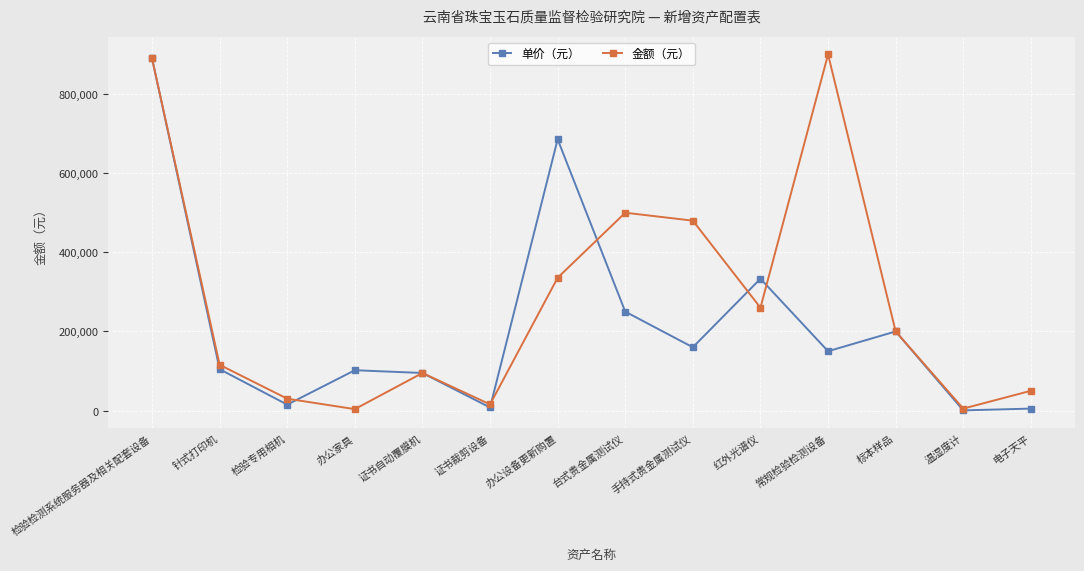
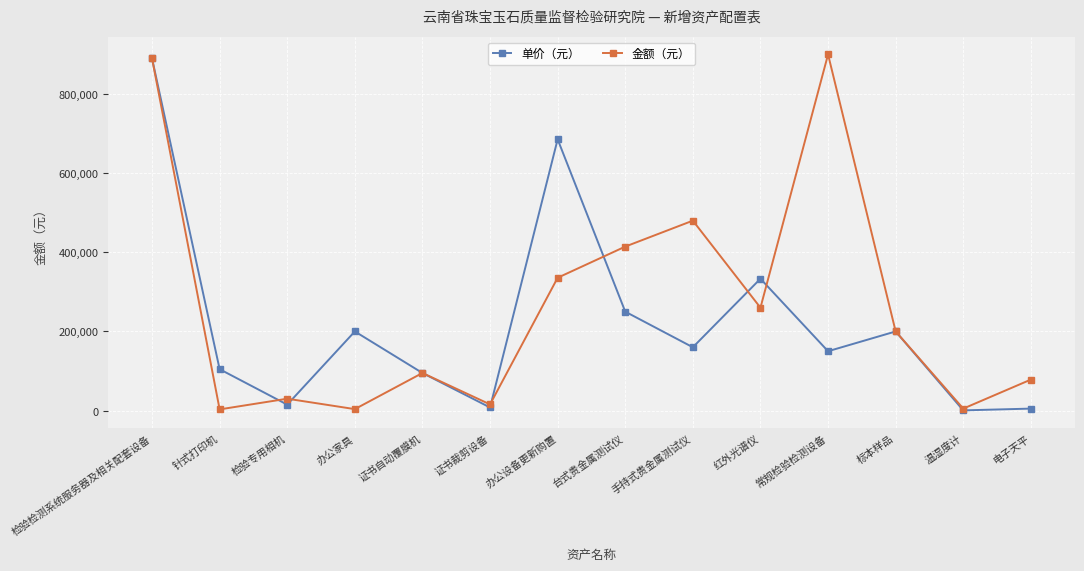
金额（元）, 针式打印机: 120,000 -> 0
单价（元）, 办公家具: 100,000 -> 200,000
金额（元）, 台式贵金属测试仪: 500,000 -> 410,000
金额（元）, 电子天平: 50,000 -> 80,000
